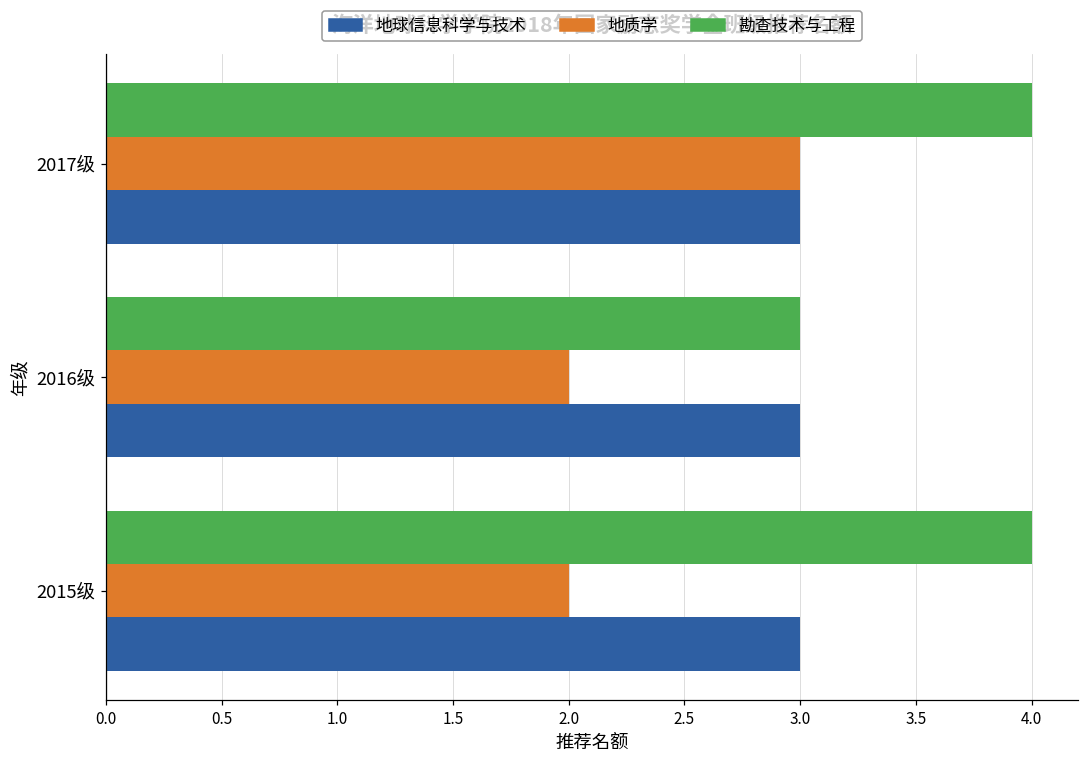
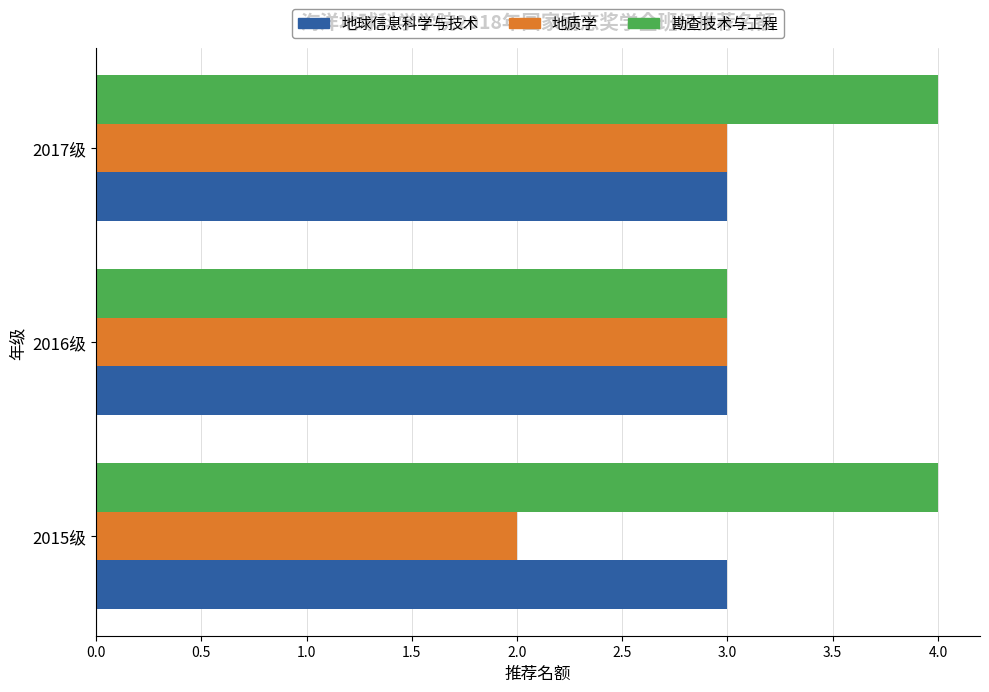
地质学, 2016级: 2 -> 3
